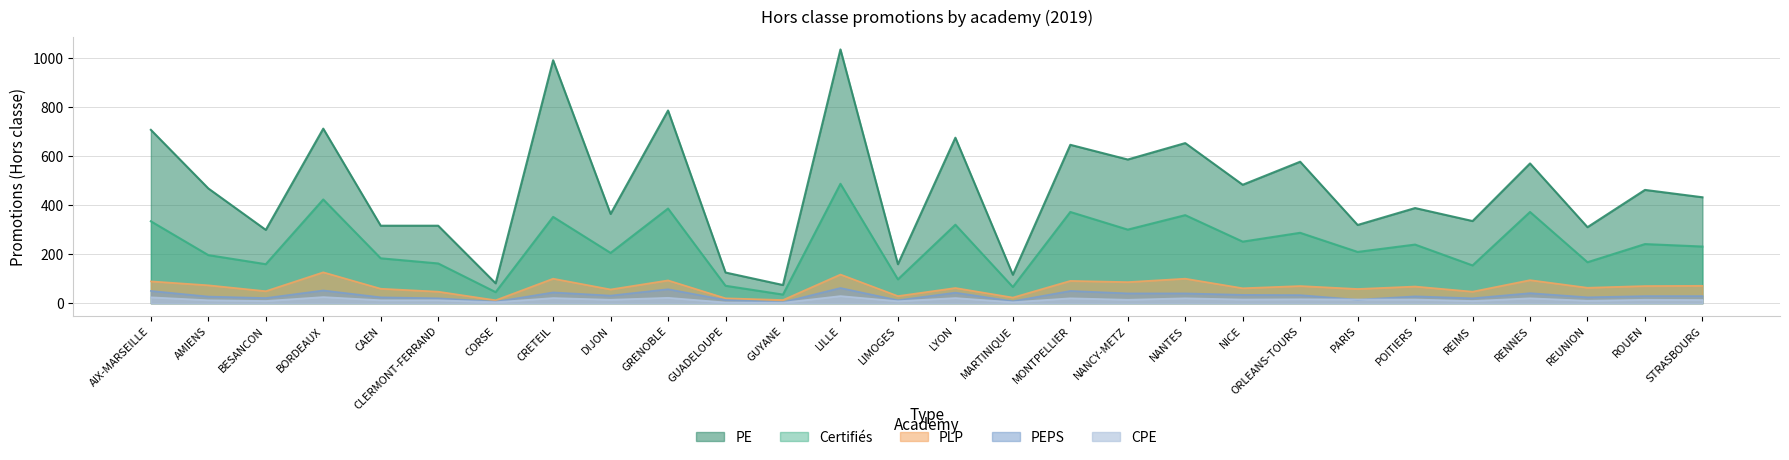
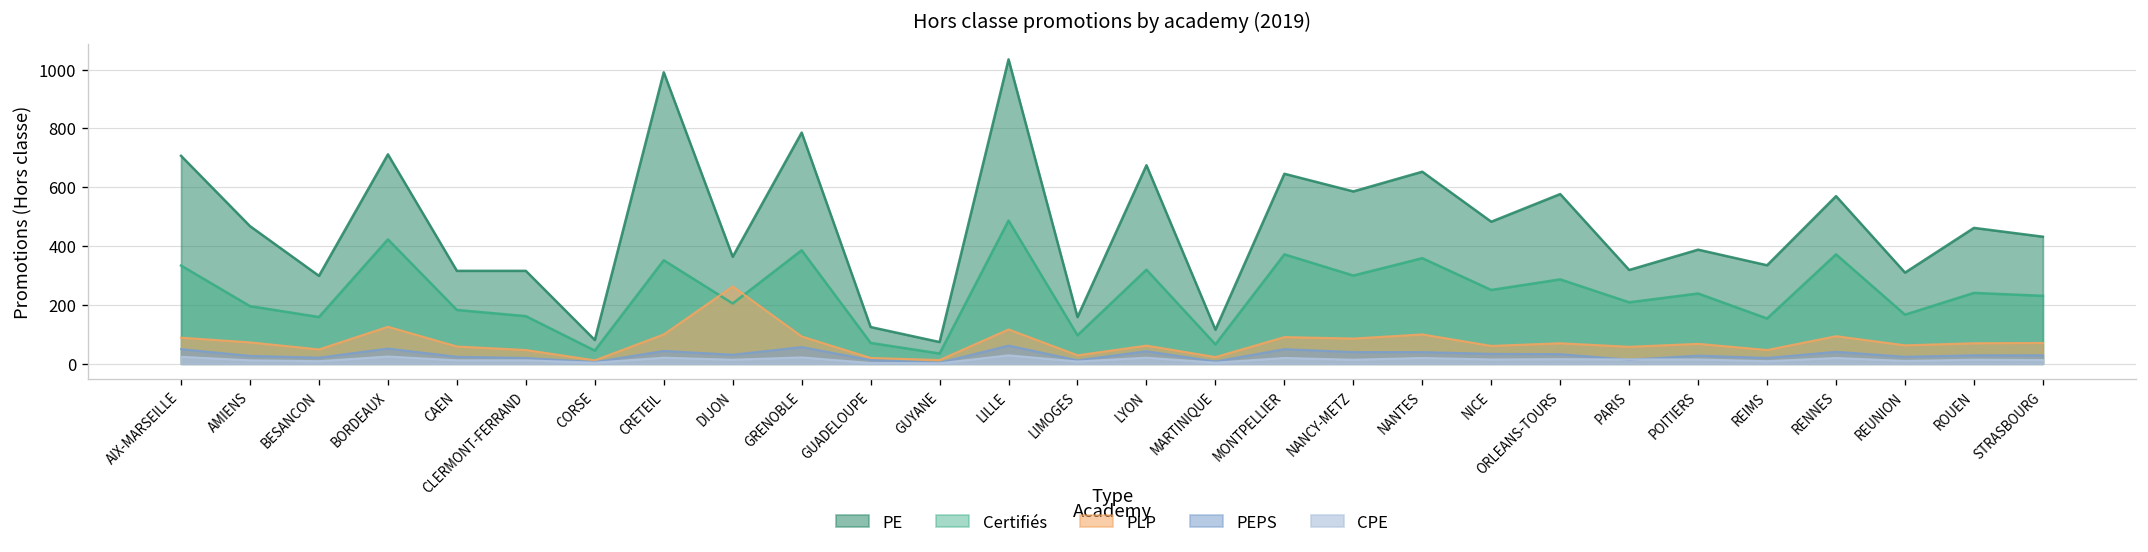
PLP, DIJON: 60 -> 260
